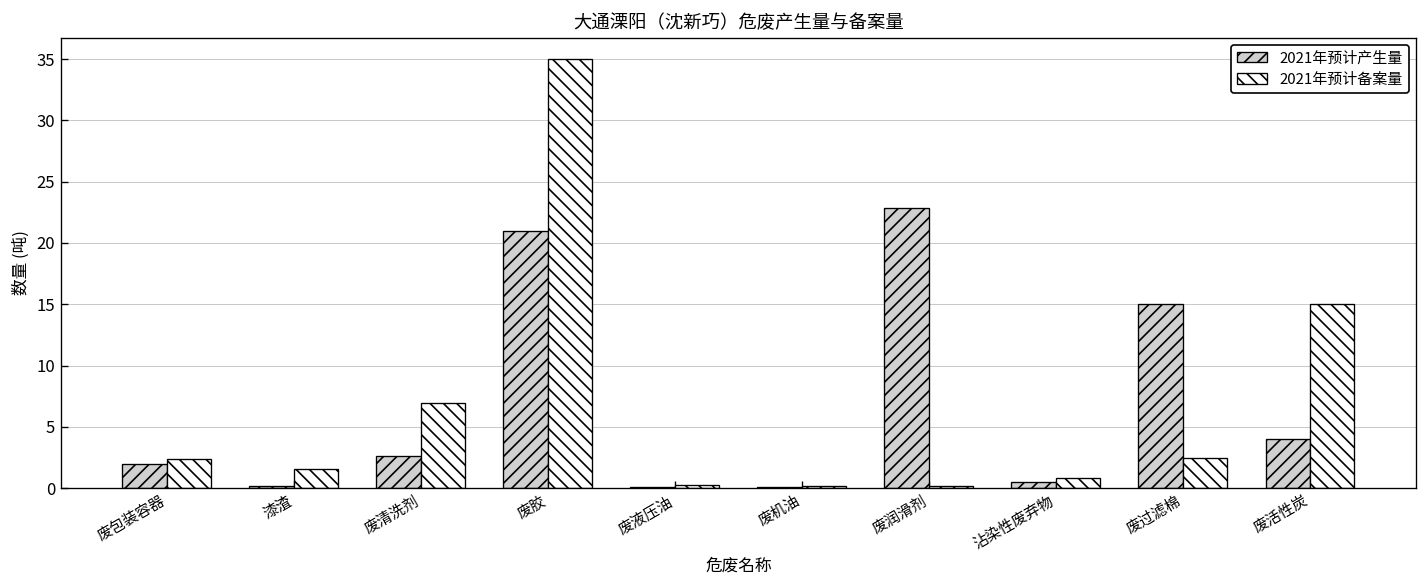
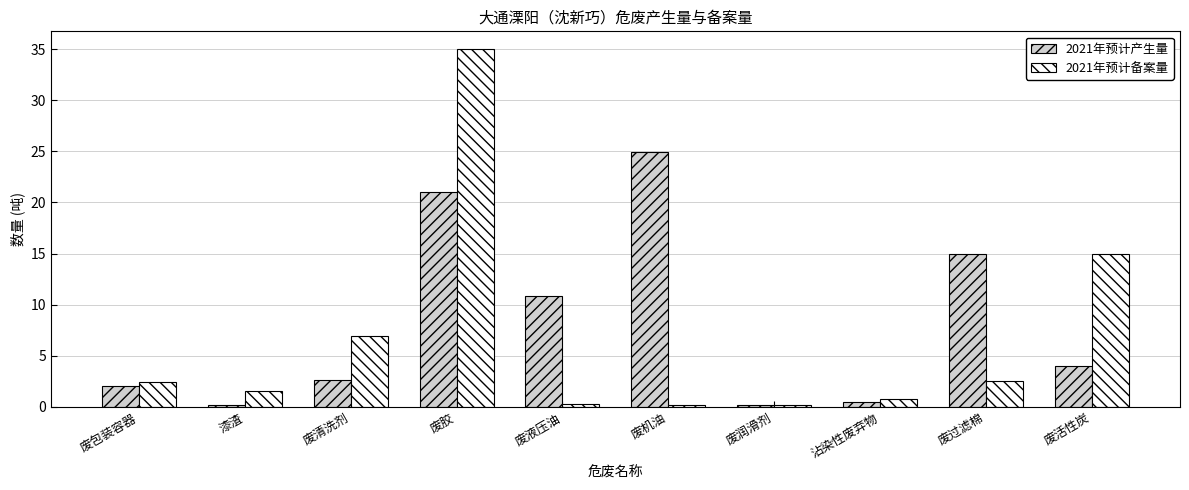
2021年预计产生量, 废液压油: 0.1 -> 10.8
2021年预计产生量, 废机油: 0.1 -> 24.9
2021年预计产生量, 废润滑剂: 22.9 -> 0.2
